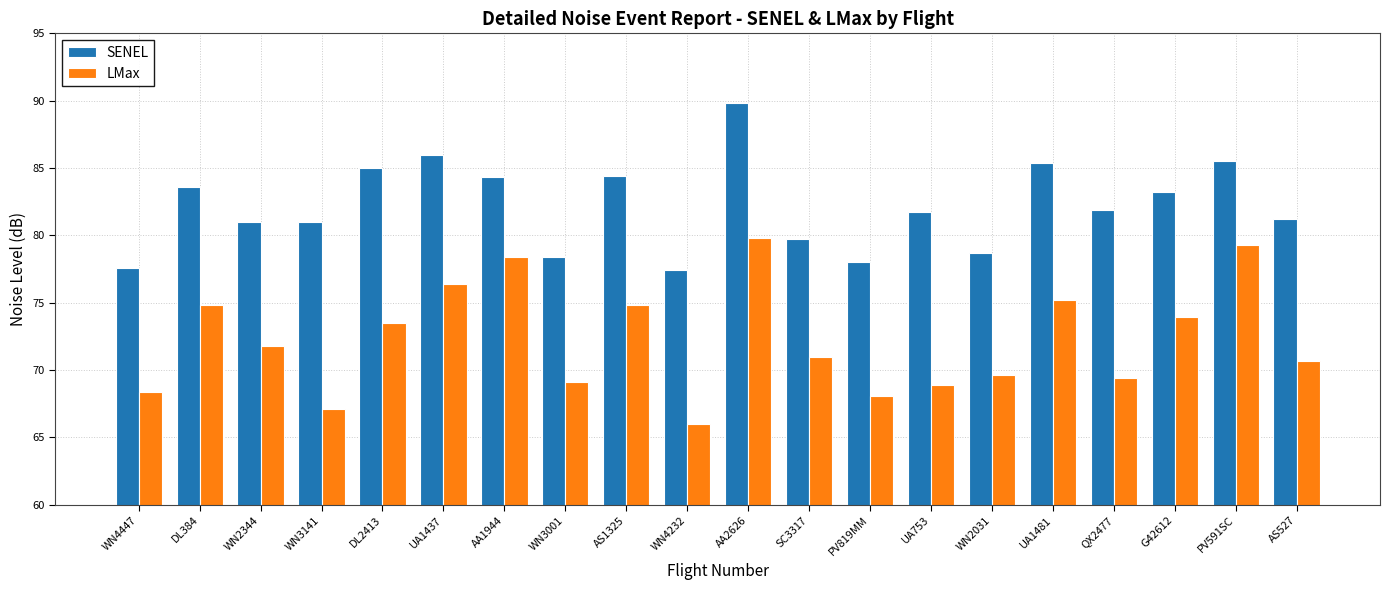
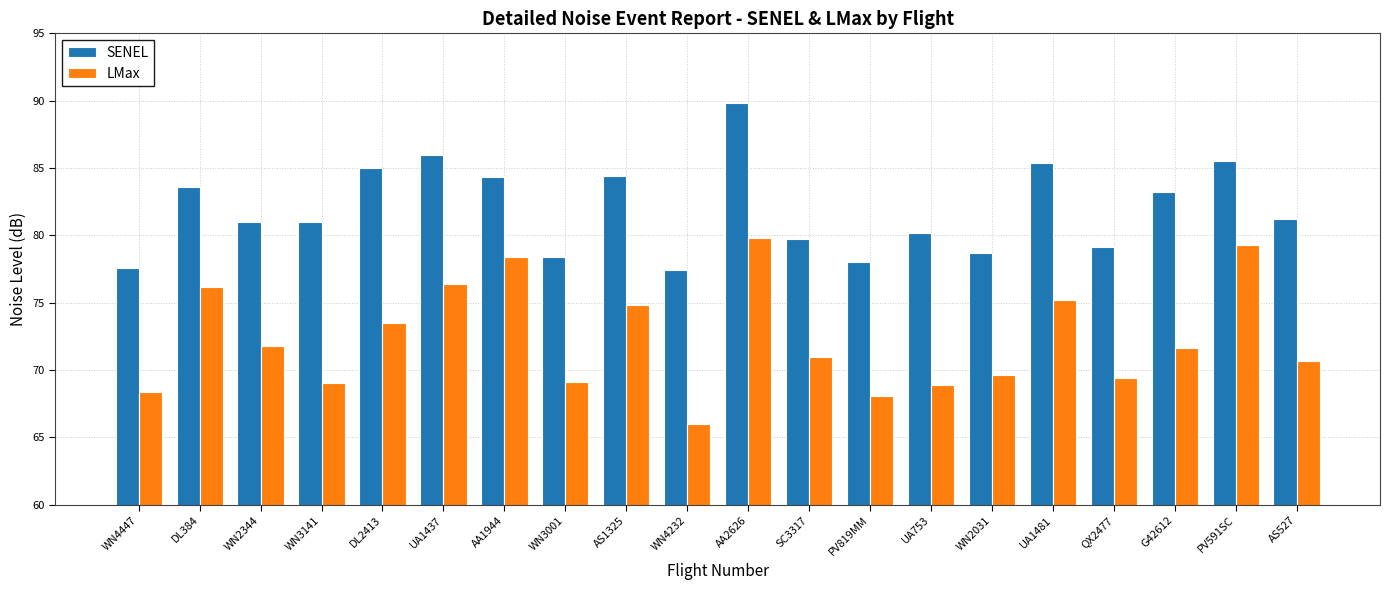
LMax, DL384: 74.8 -> 76.2
LMax, WN3141: 67.1 -> 69.0
SENEL, UA753: 81.7 -> 80.2
SENEL, QX2477: 81.9 -> 79.1
LMax, G42612: 73.9 -> 71.6
